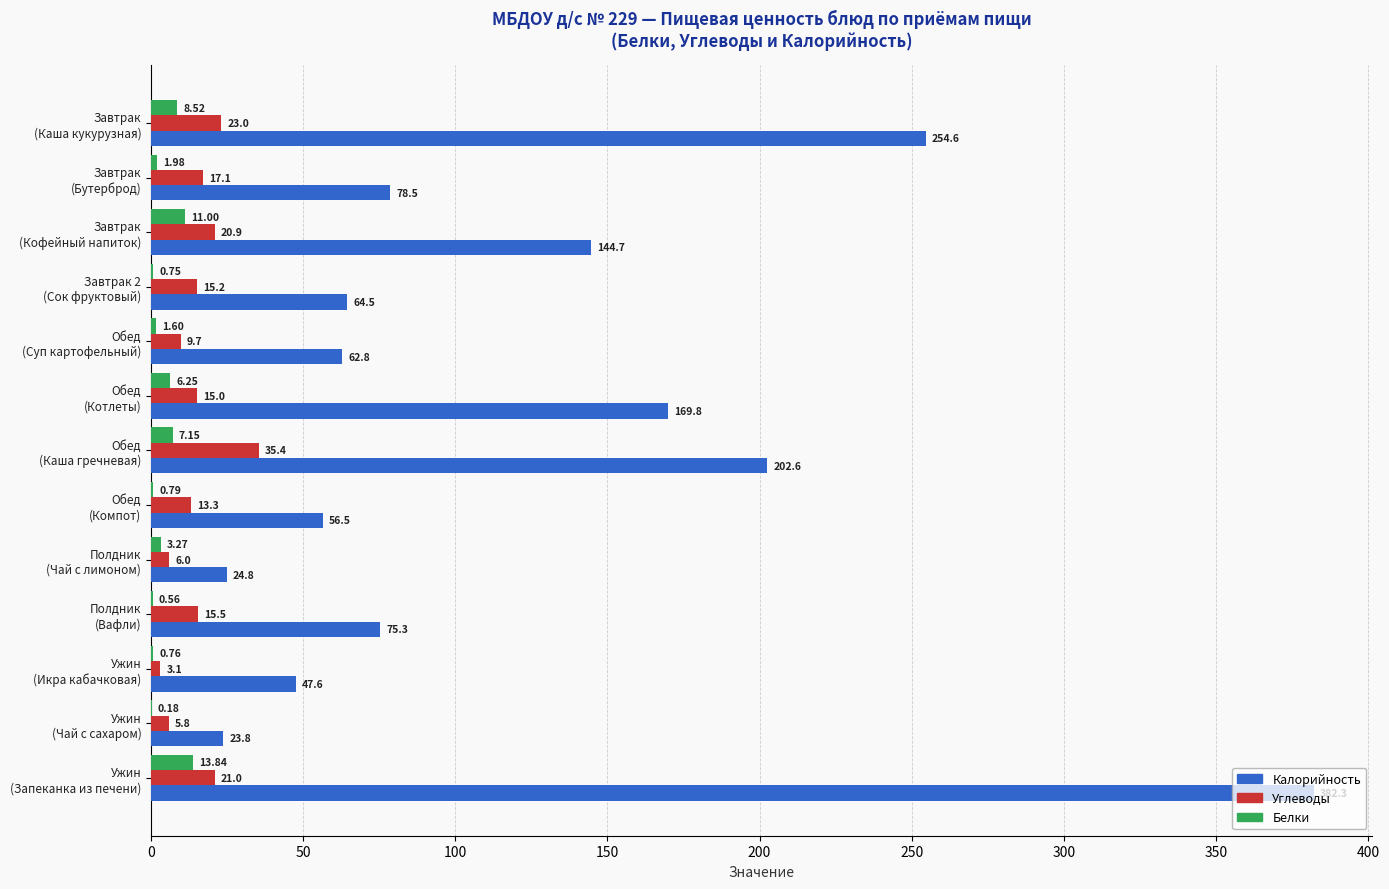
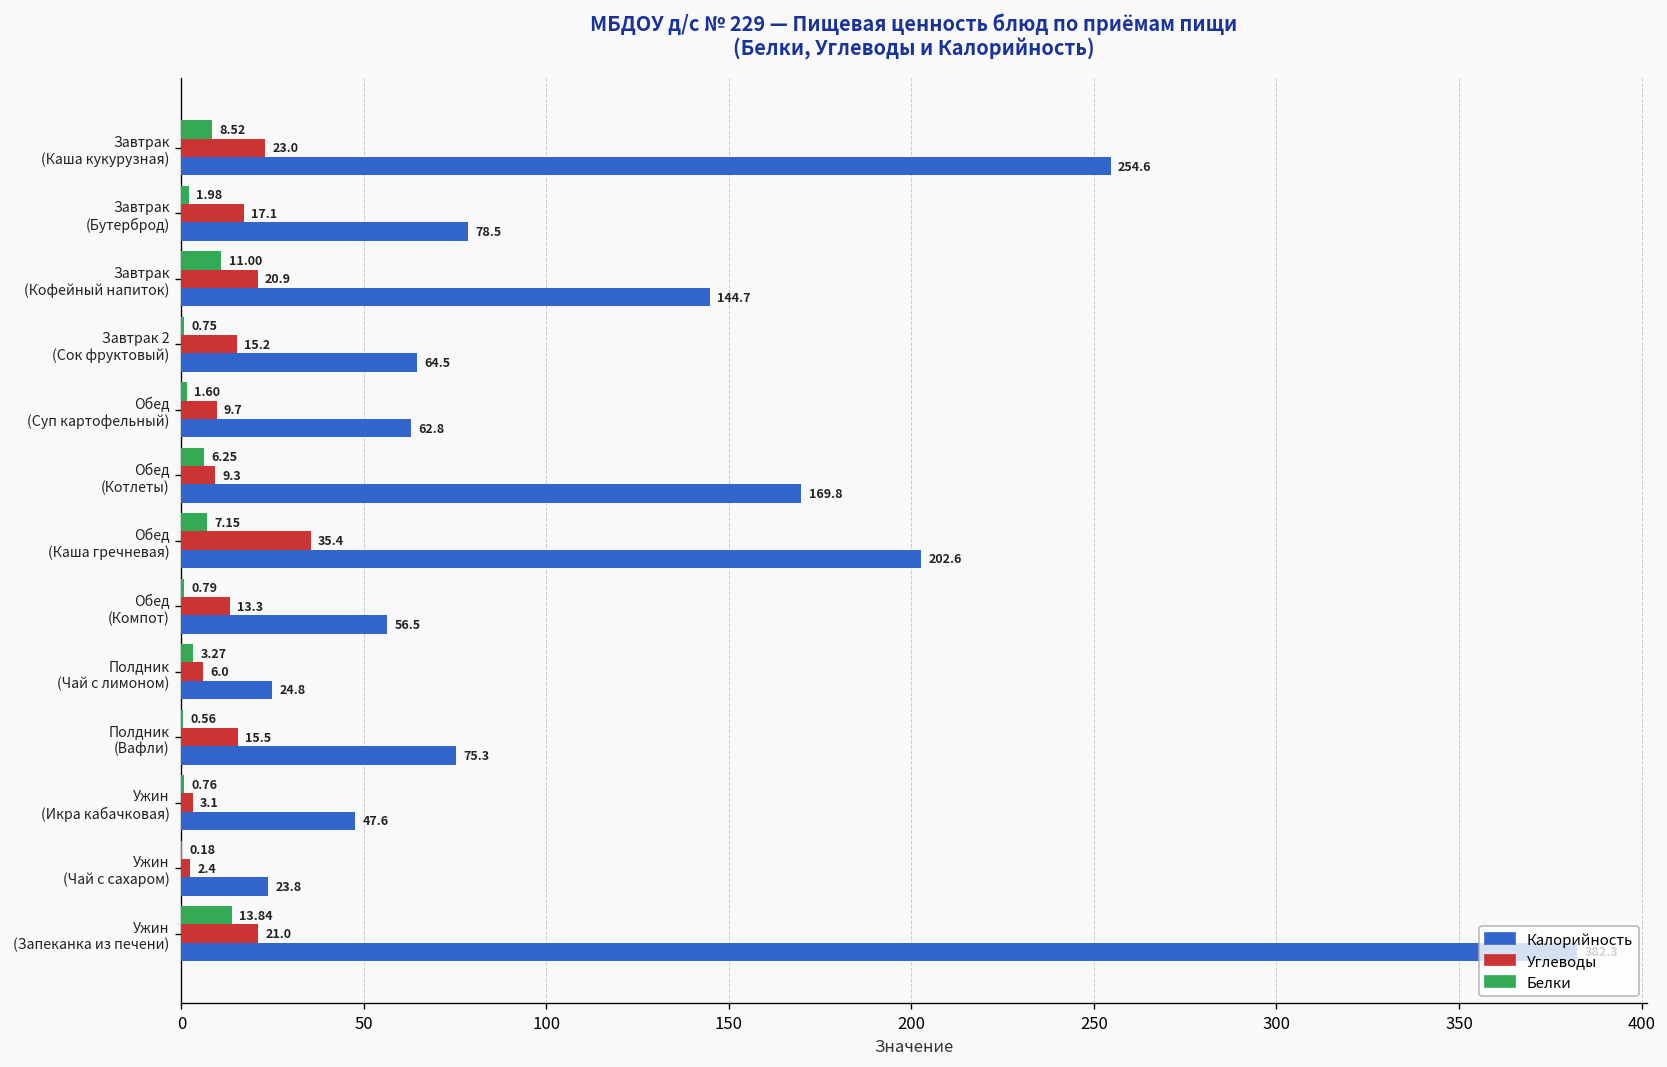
Углеводы, Обед (Котлеты): 15.0 -> 9.3
Углеводы, Ужин (Чай с сахаром): 5.8 -> 2.4
